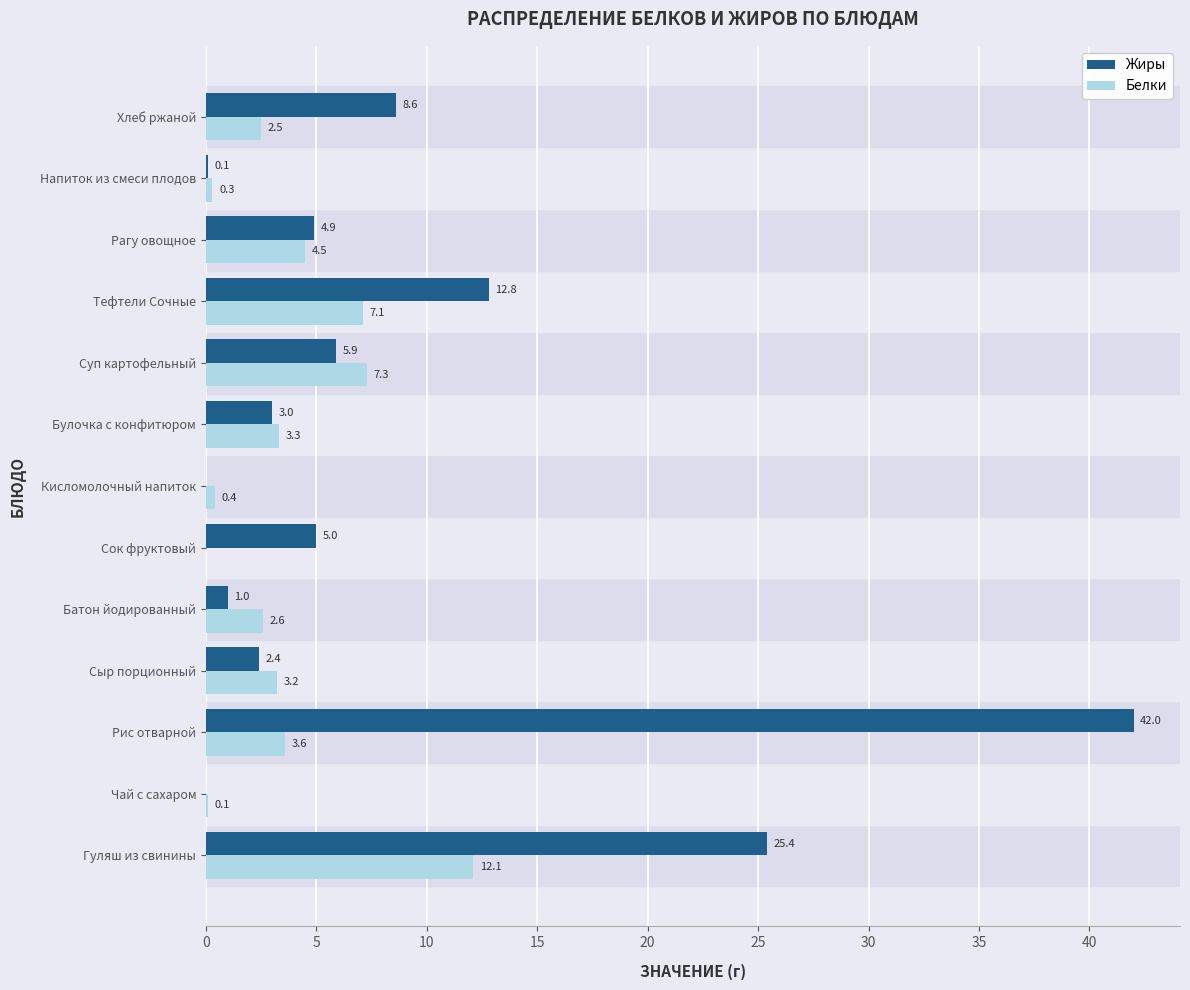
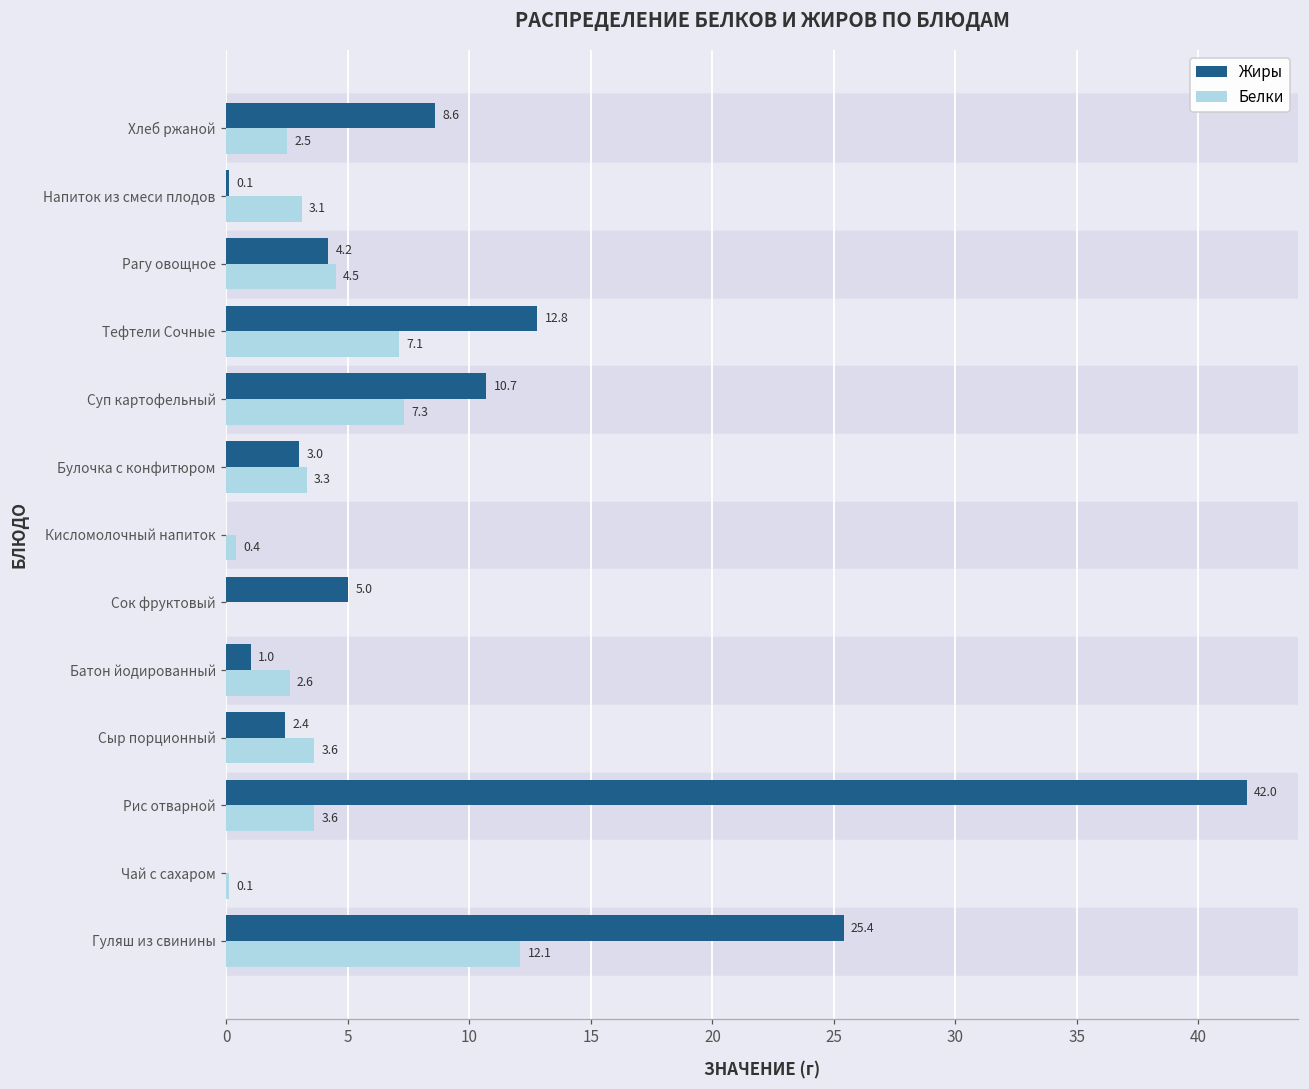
Белки, Напиток из смеси плодов: 0.3 -> 3.1
Жиры, Рагу овощное: 4.9 -> 4.2
Жиры, Суп картофельный: 5.9 -> 10.7
Белки, Сыр порционный: 3.2 -> 3.6
